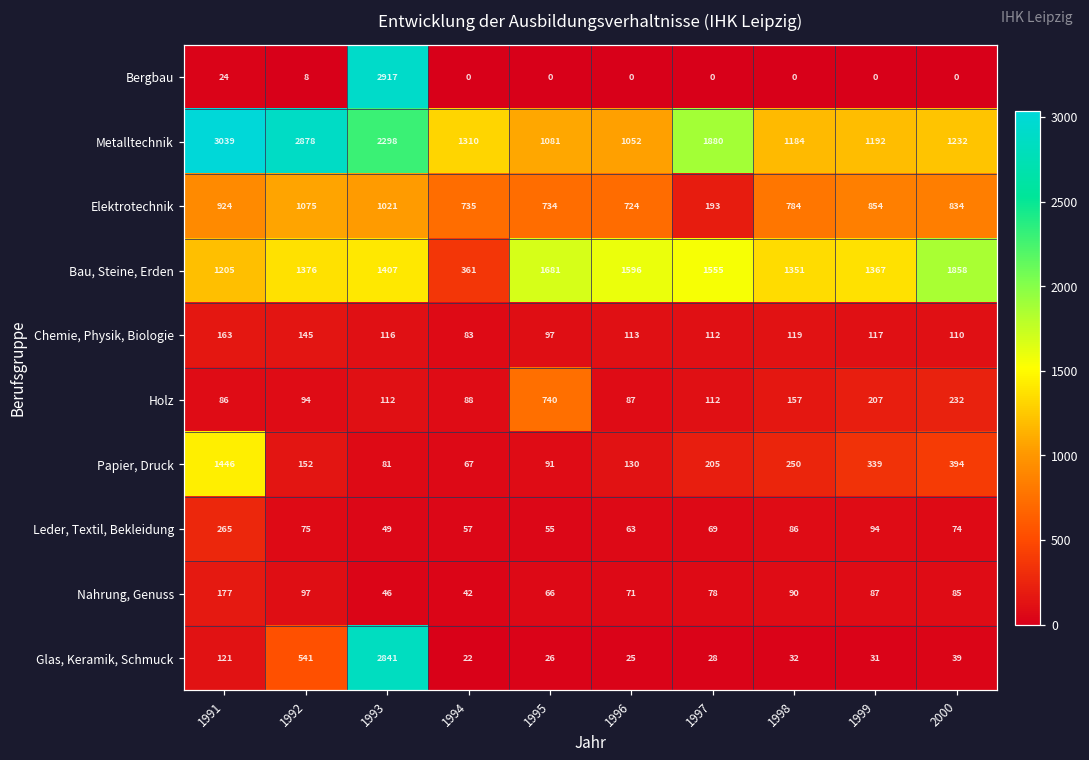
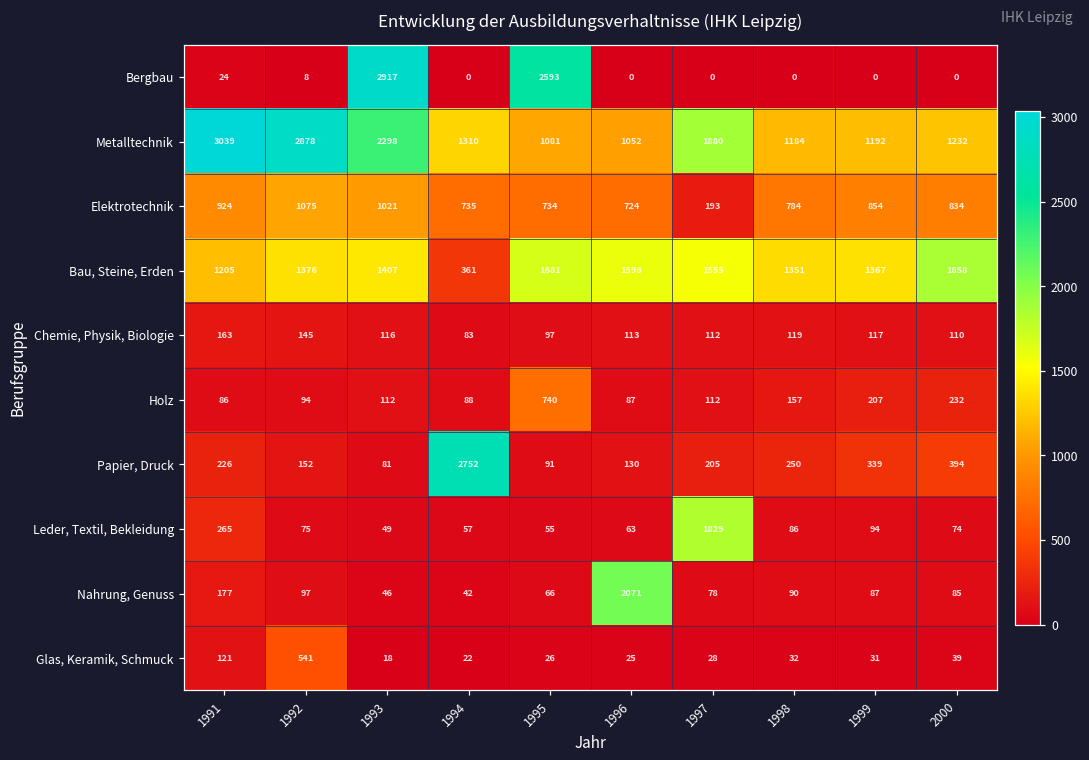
Bergbau, 1995: 0 -> 2593
Papier, Druck, 1991: 1446 -> 226
Papier, Druck, 1994: 67 -> 2752
Leder, Textil, Bekleidung, 1997: 69 -> 1829
Nahrung, Genuss, 1996: 71 -> 2071
Glas, Keramik, Schmuck, 1993: 2841 -> 18
